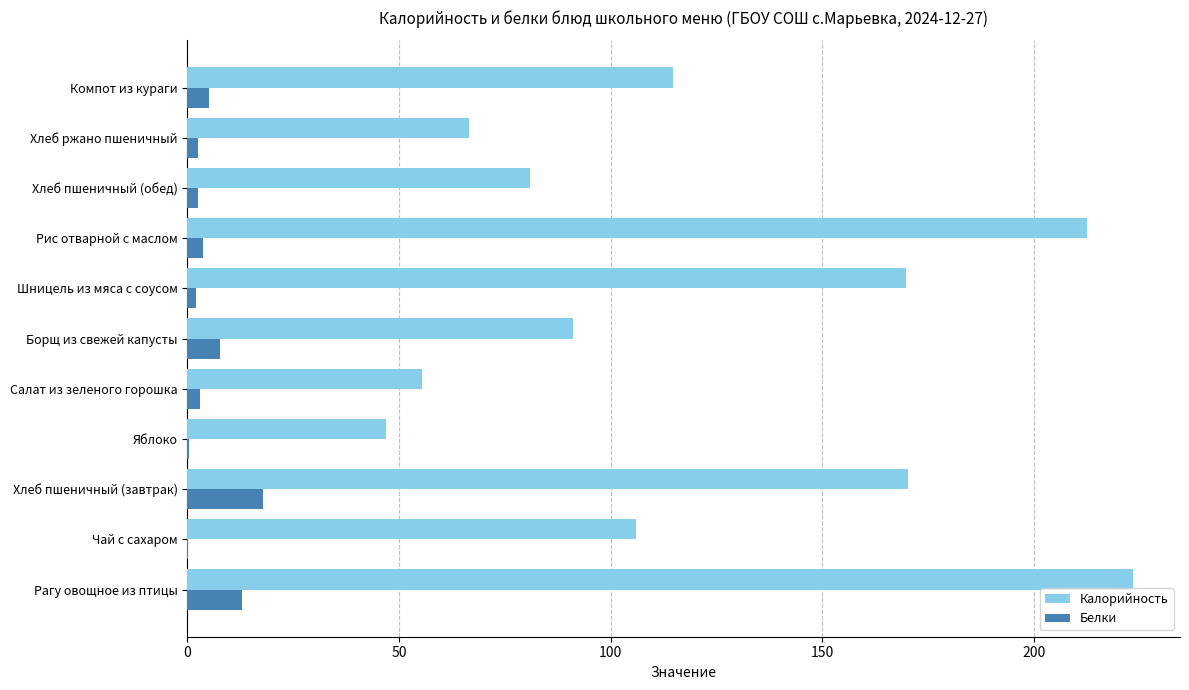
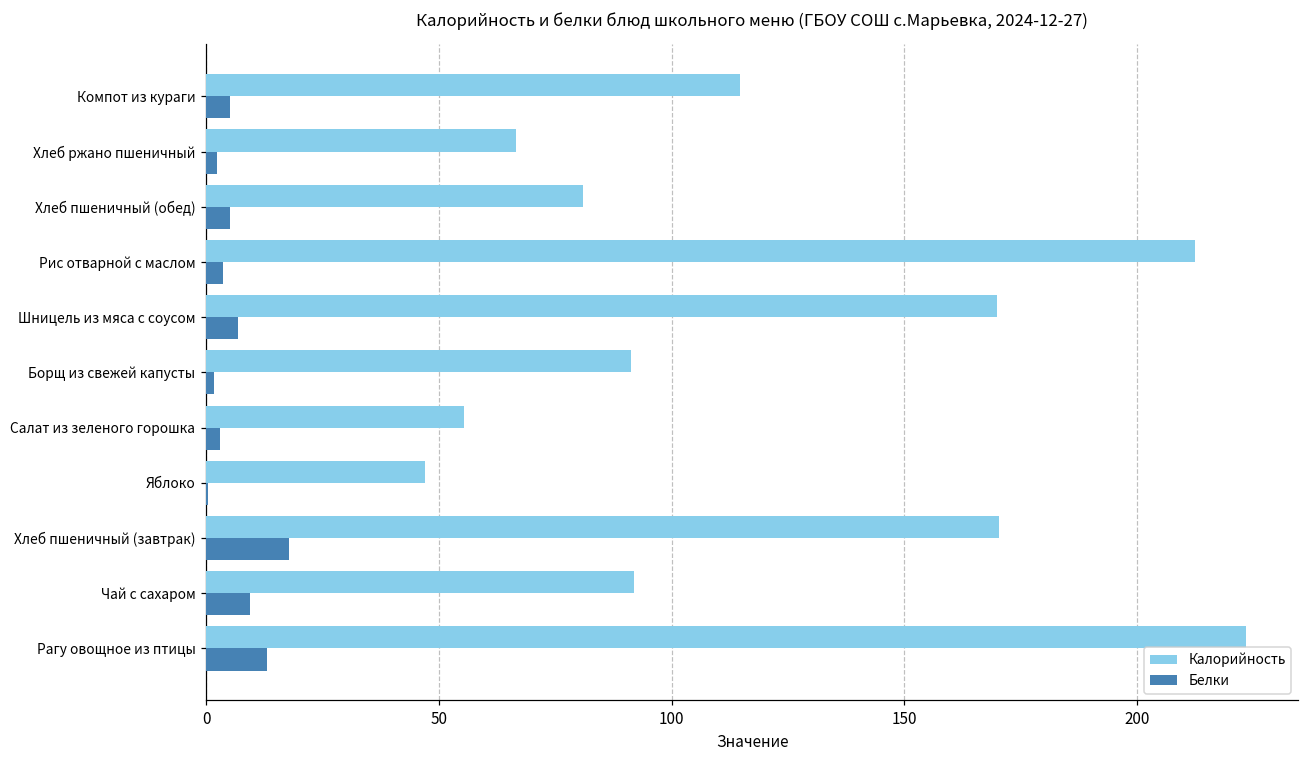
Белки, Хлеб пшеничный (обед): 2 -> 5
Белки, Шницель из мяса с соусом: 2 -> 7
Белки, Борщ из свежей капусты: 8 -> 2
Калорийность, Чай с сахаром: 106 -> 92
Белки, Чай с сахаром: 0 -> 9
